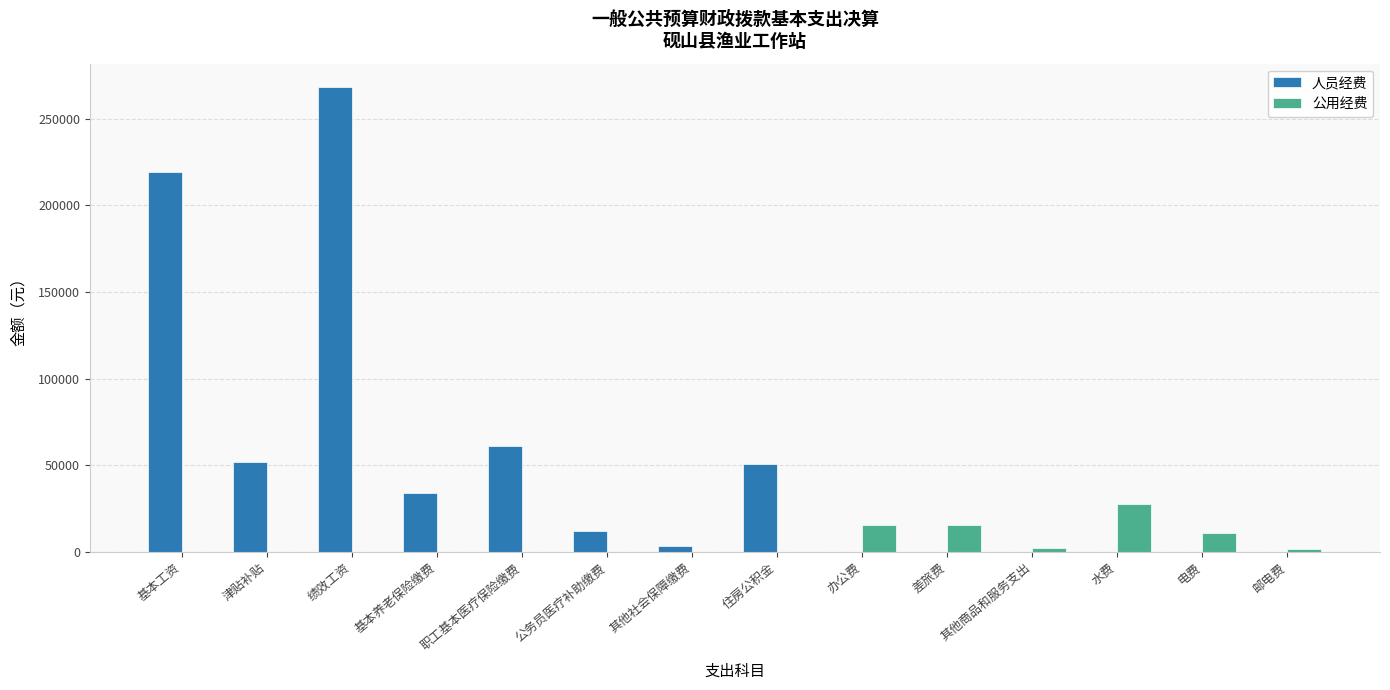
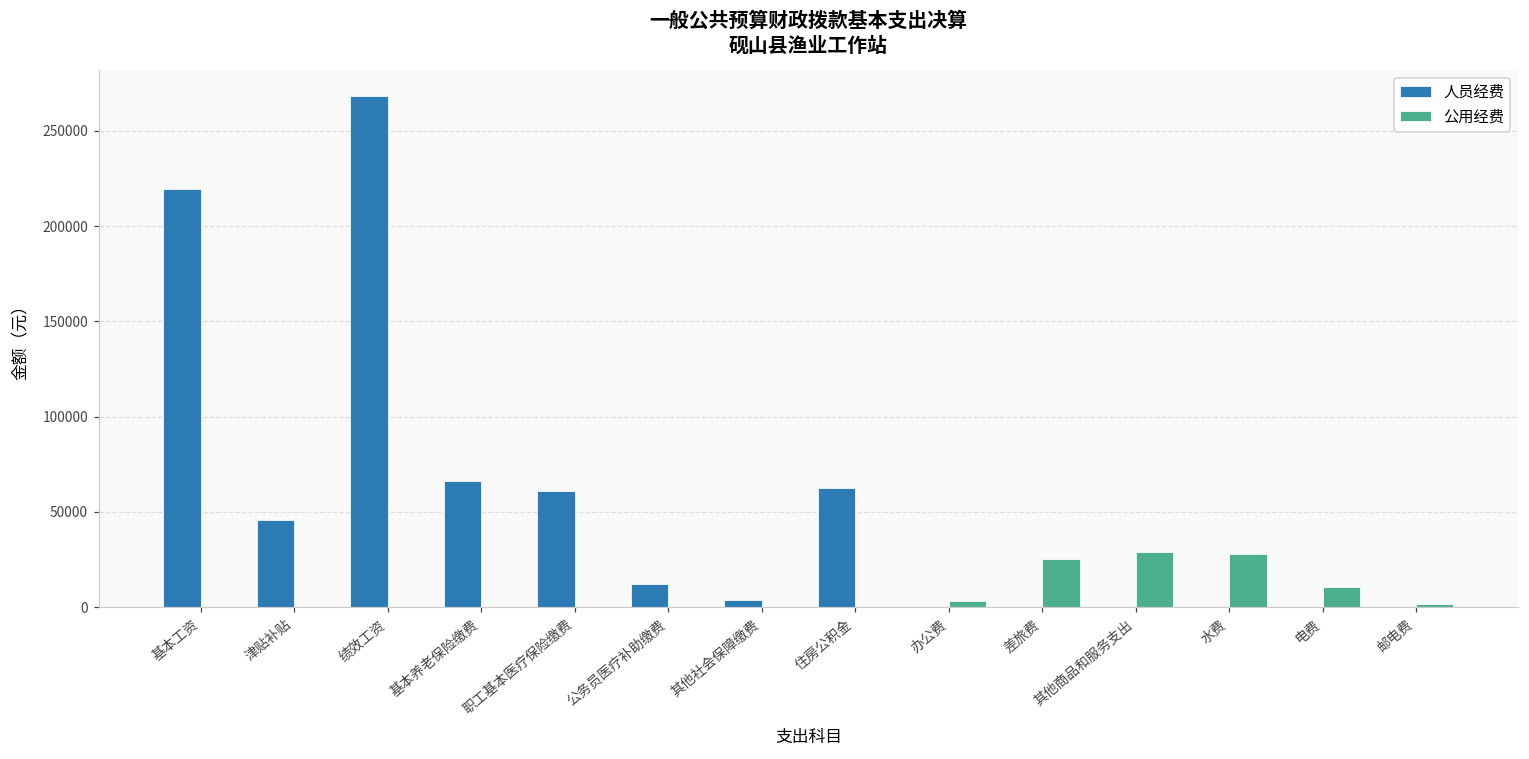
人员经费, 津贴补贴: 52000 -> 46000
人员经费, 基本养老保险缴费: 34000 -> 66000
人员经费, 住房公积金: 51000 -> 63000
公用经费, 办公费: 15000 -> 3000
公用经费, 差旅费: 16000 -> 25000
公用经费, 其他商品和服务支出: 2000 -> 29000
